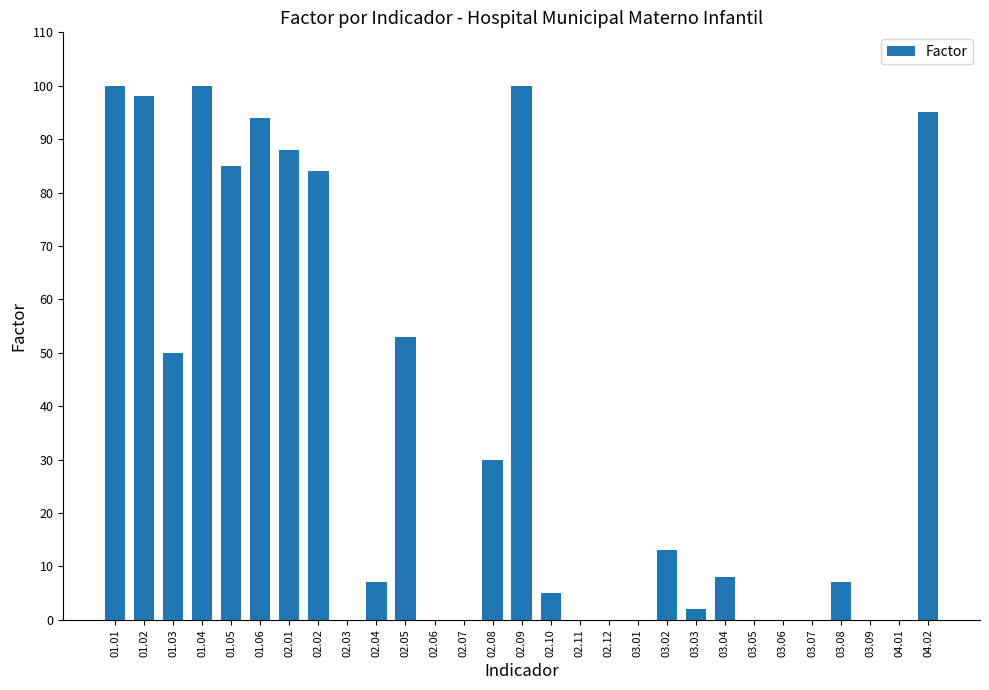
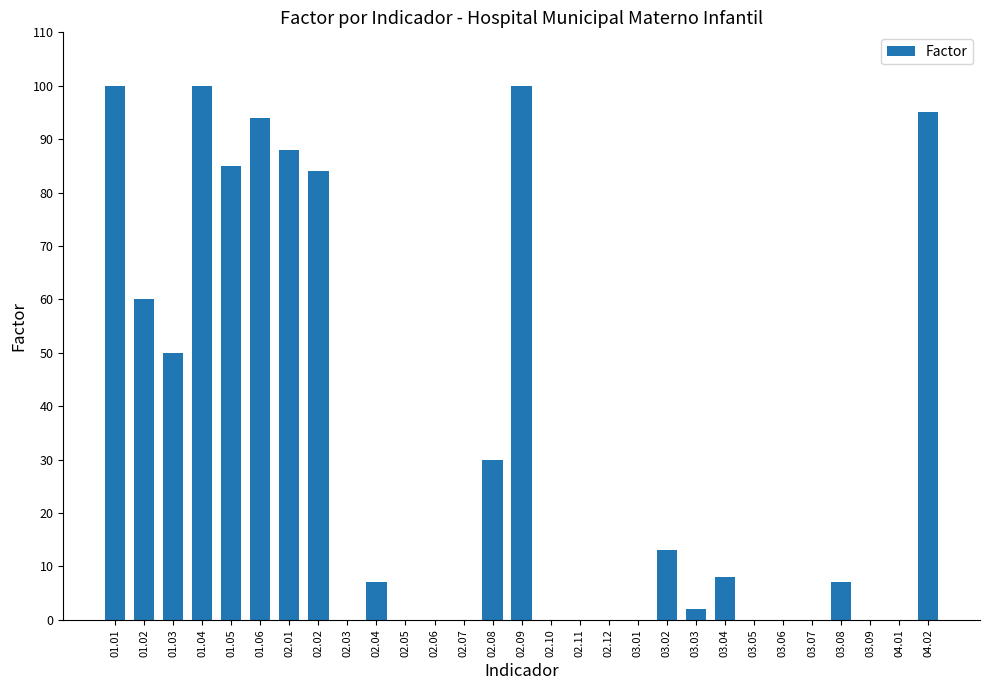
01.02: 98 -> 60
02.05: 53 -> 0
02.10: 5 -> 0
